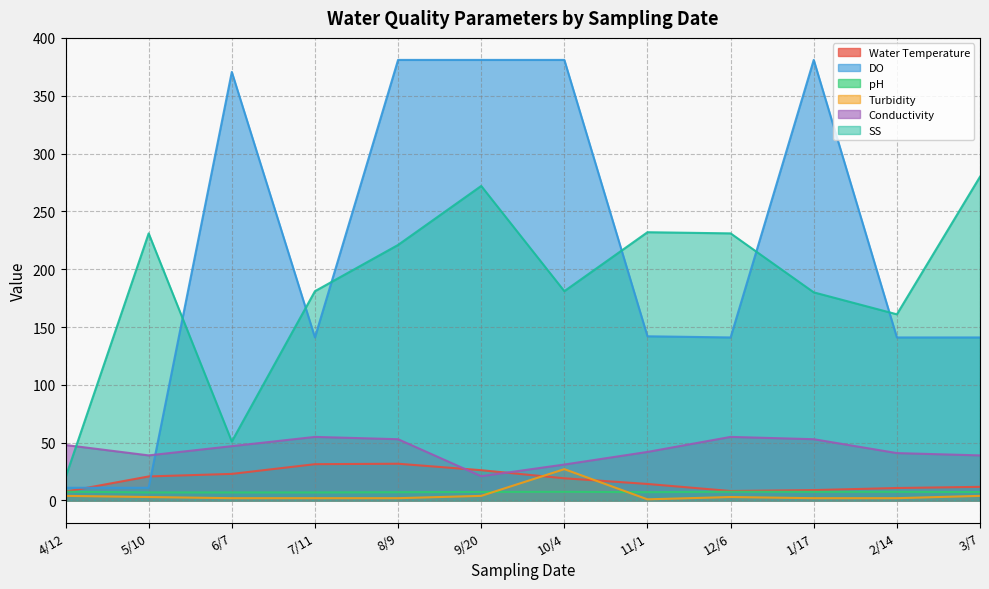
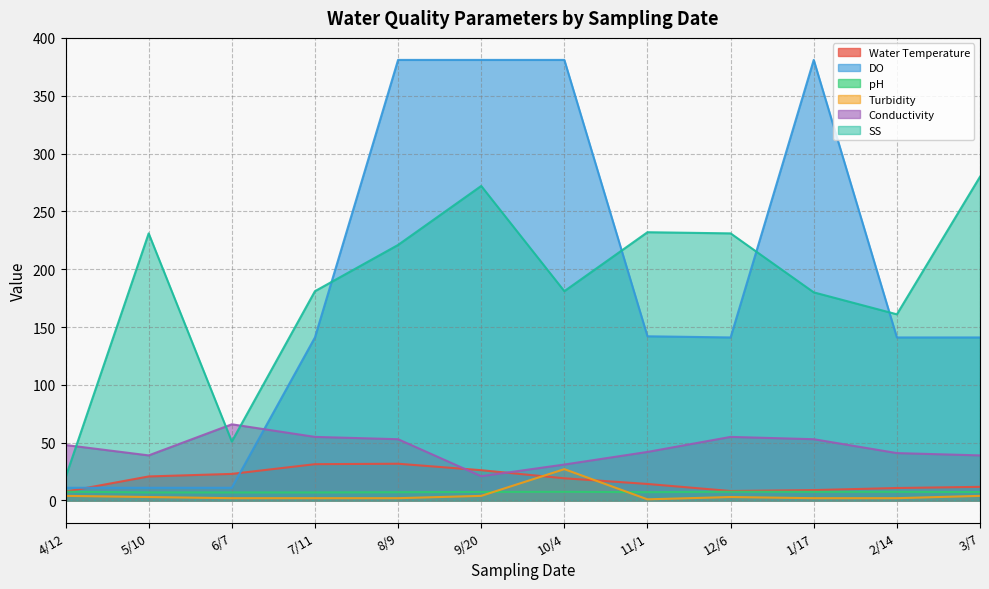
DO, 6/7: 371 -> 11
Conductivity, 6/7: 47 -> 66
